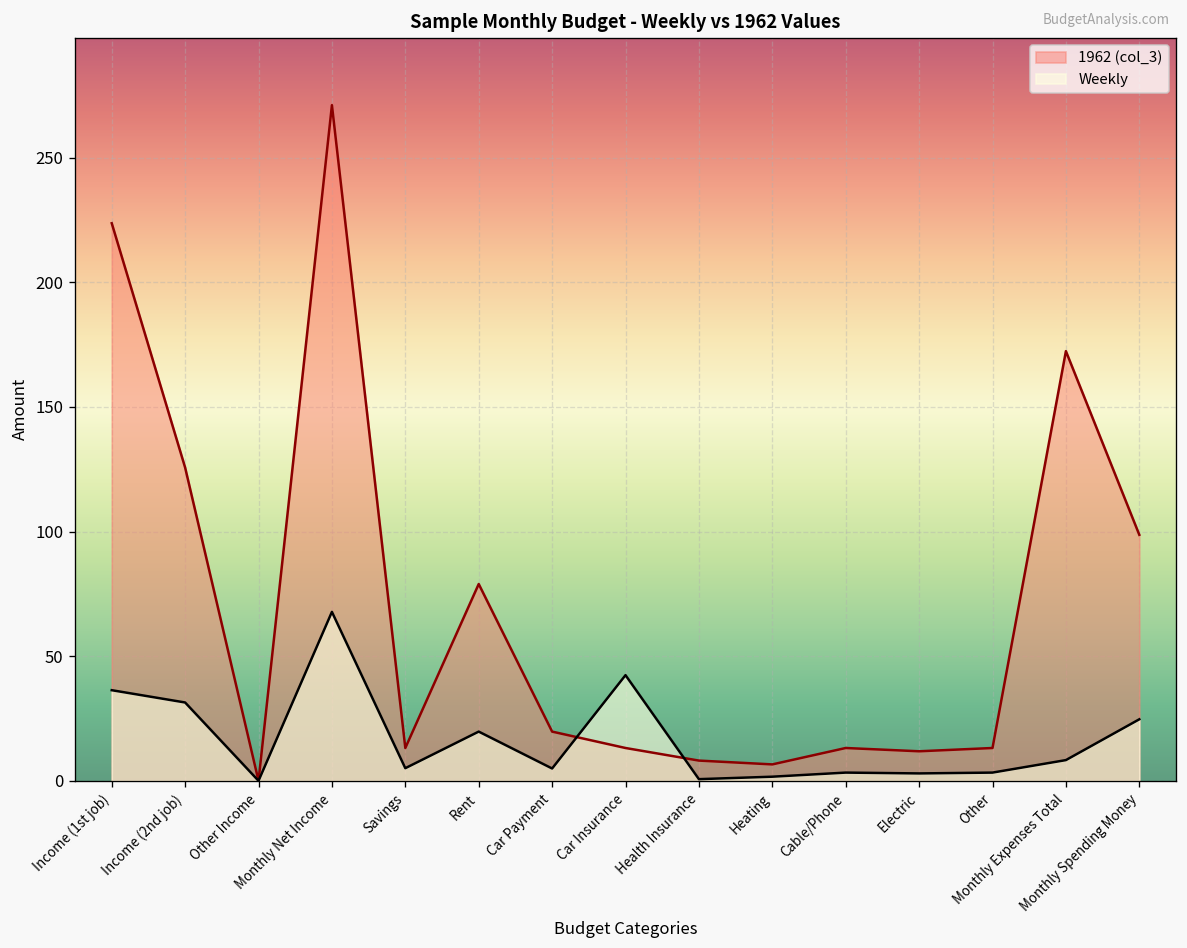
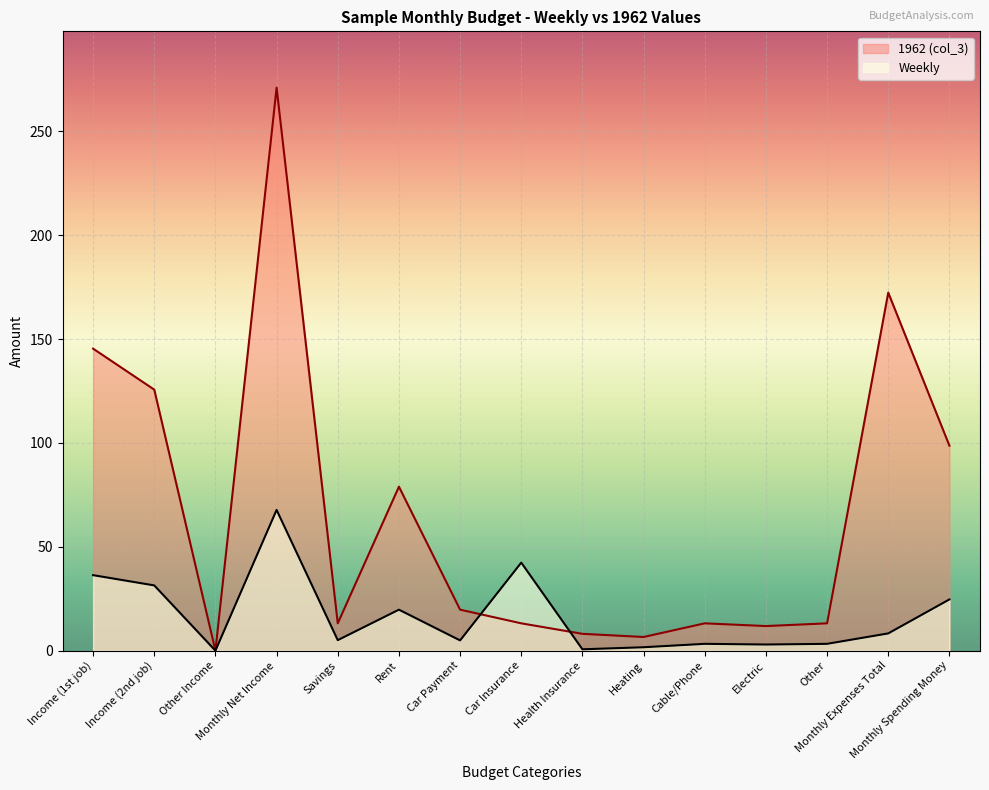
1962 (col_3), Income (1st job): 224 -> 145
